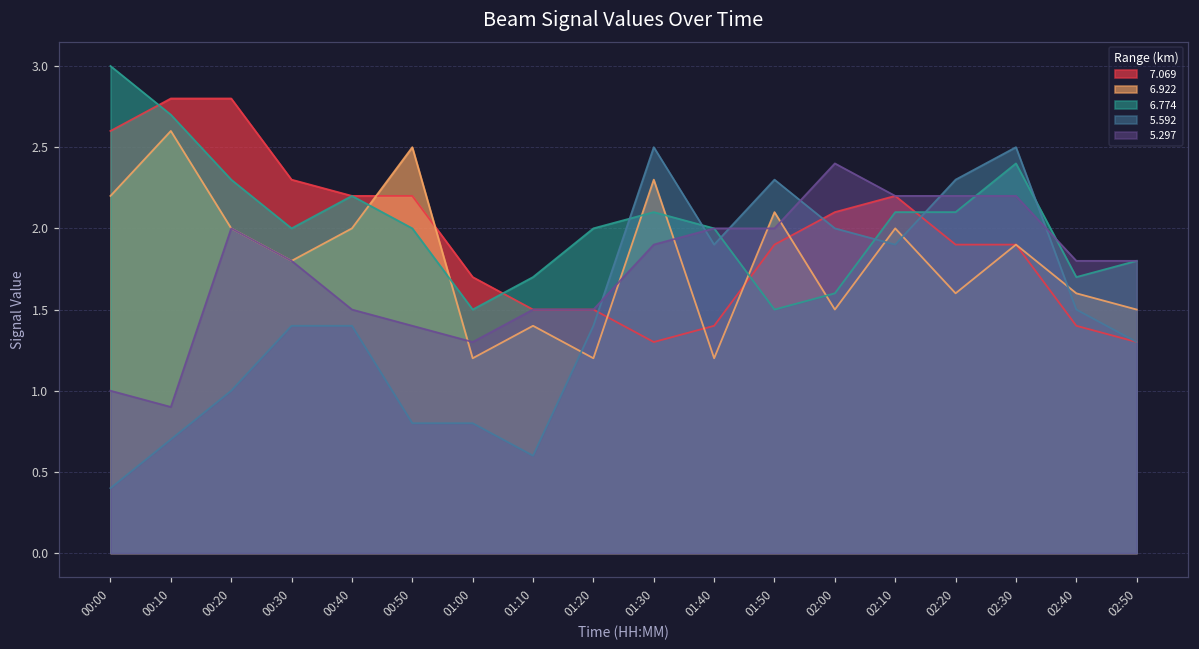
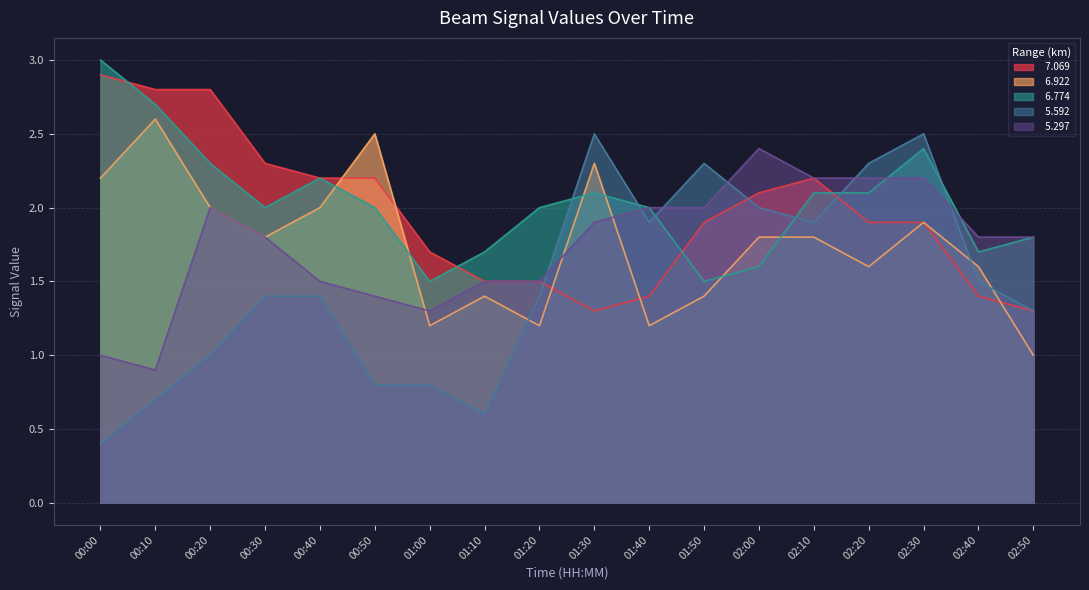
7.069, 00:00: 2.6 -> 2.9
6.922, 01:50: 2.1 -> 1.4
6.922, 02:00: 1.5 -> 1.8
6.922, 02:10: 2.0 -> 1.8
6.922, 02:50: 1.5 -> 1.0
